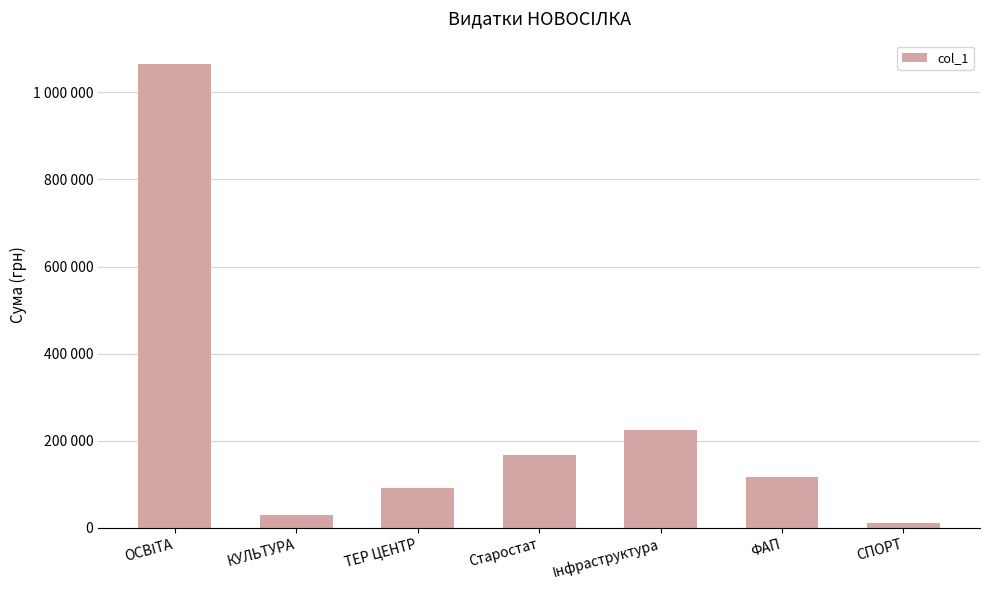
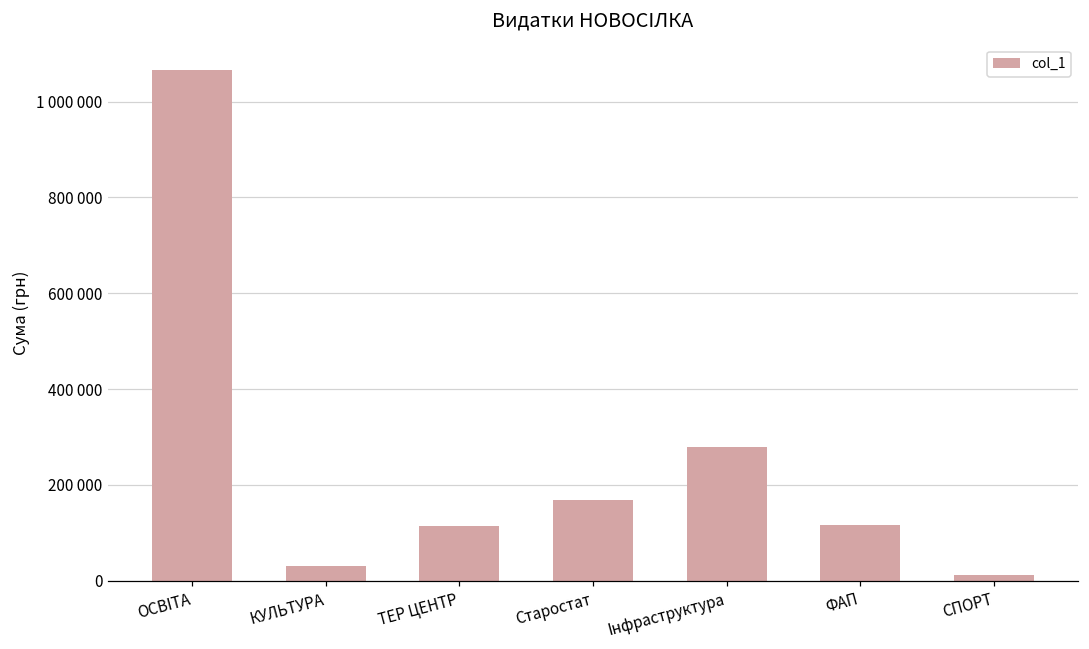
ТЕР ЦЕНТР: 90000 -> 110000
Інфраструктура: 220000 -> 280000
